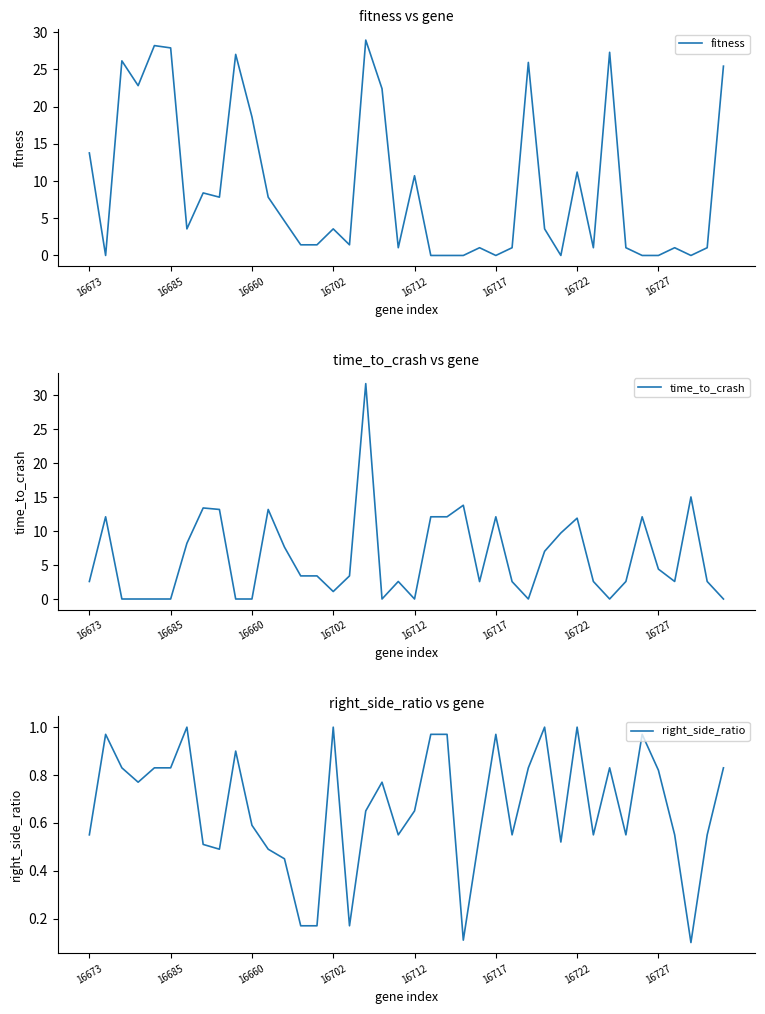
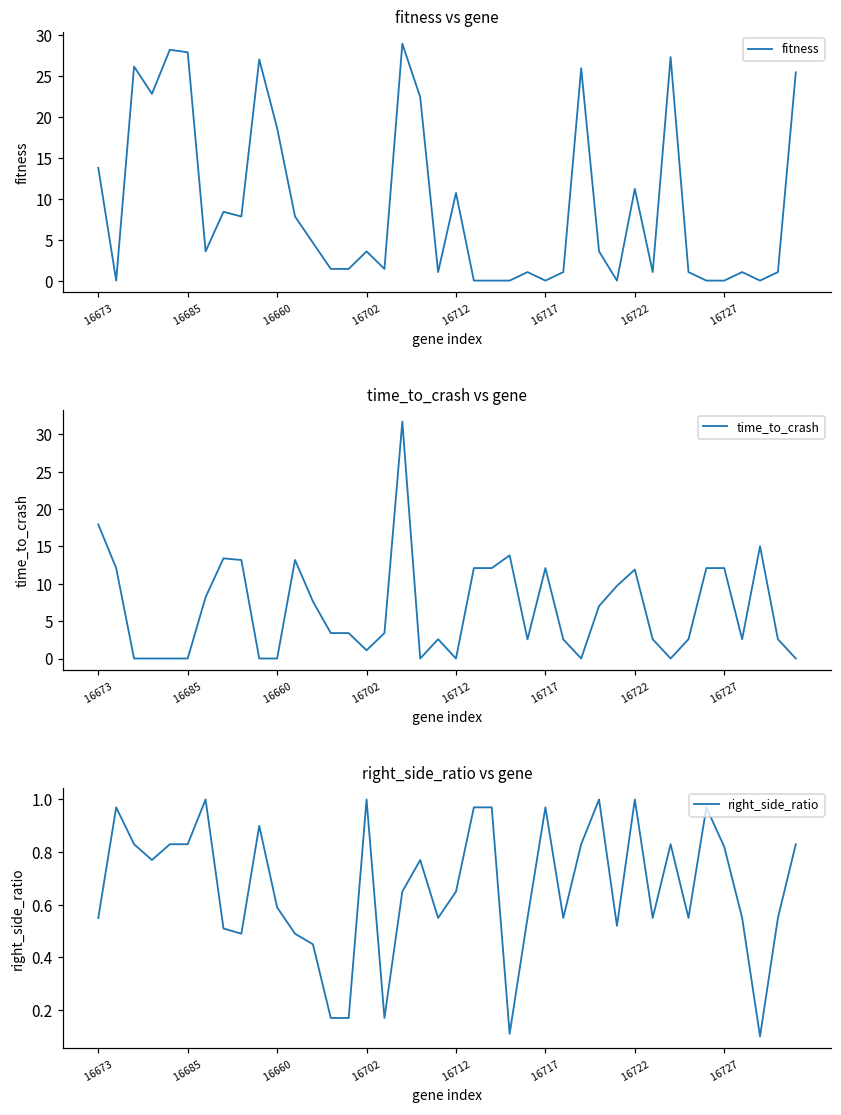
time_to_crash vs gene, 16673: 3 -> 18
time_to_crash vs gene, 16727: 4 -> 12
